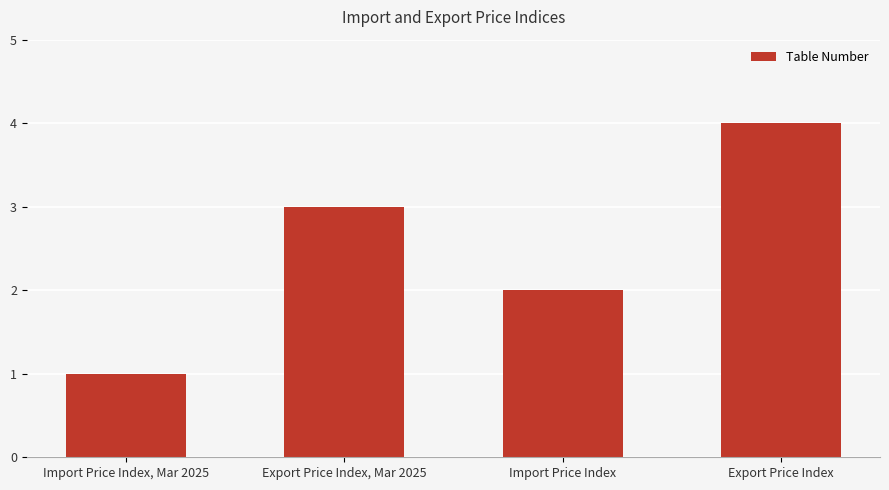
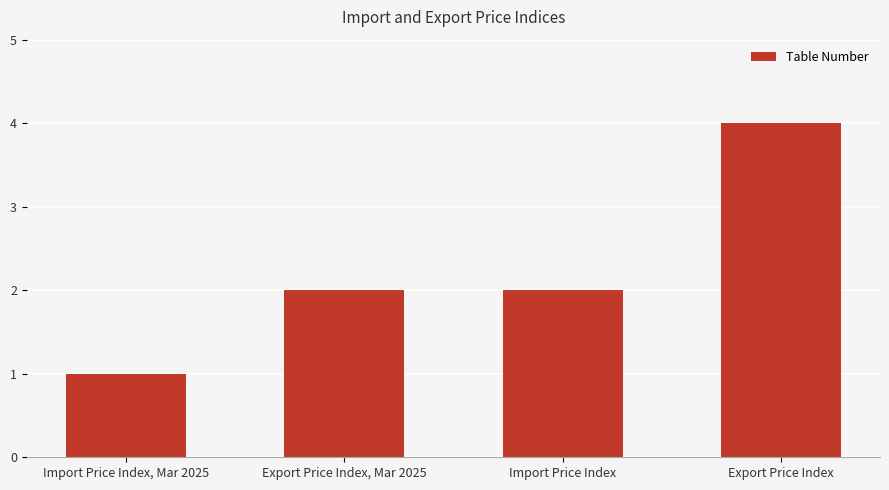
Export Price Index, Mar 2025: 3 -> 2
